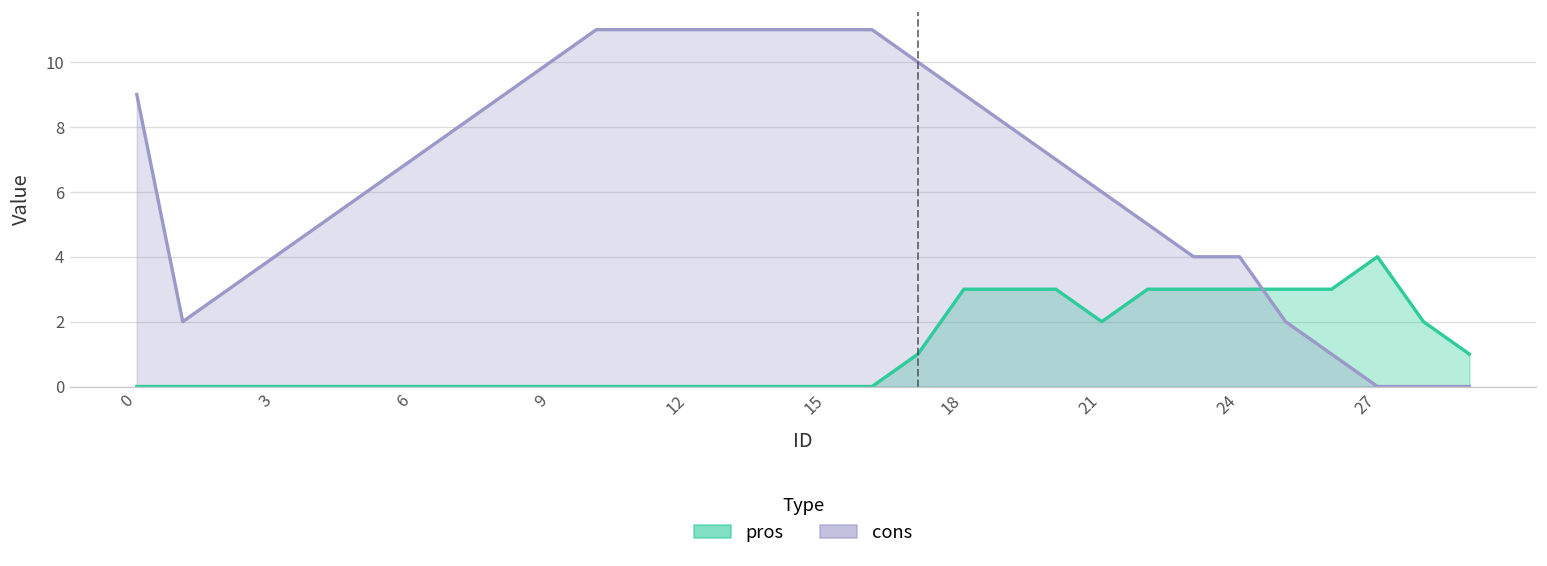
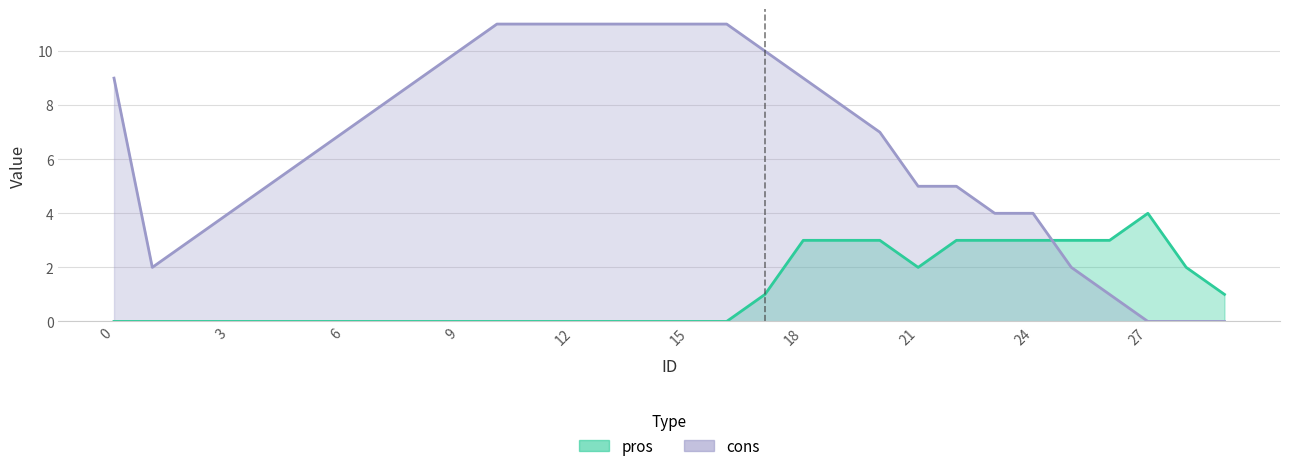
cons, 21: 6 -> 5
